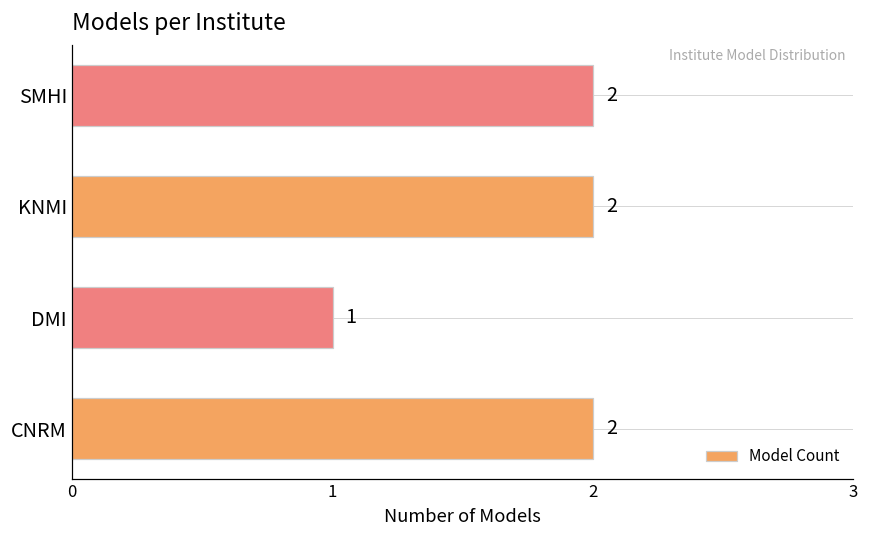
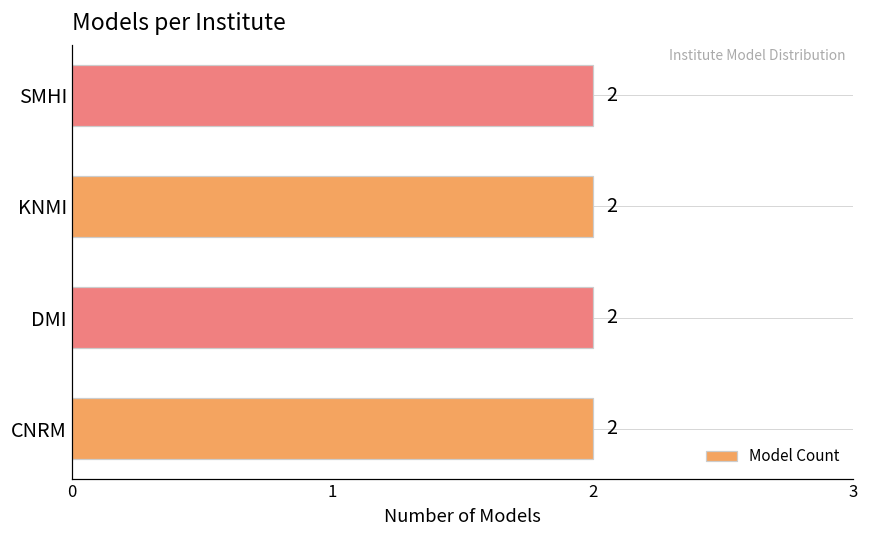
Model Count, DMI: 1 -> 2
